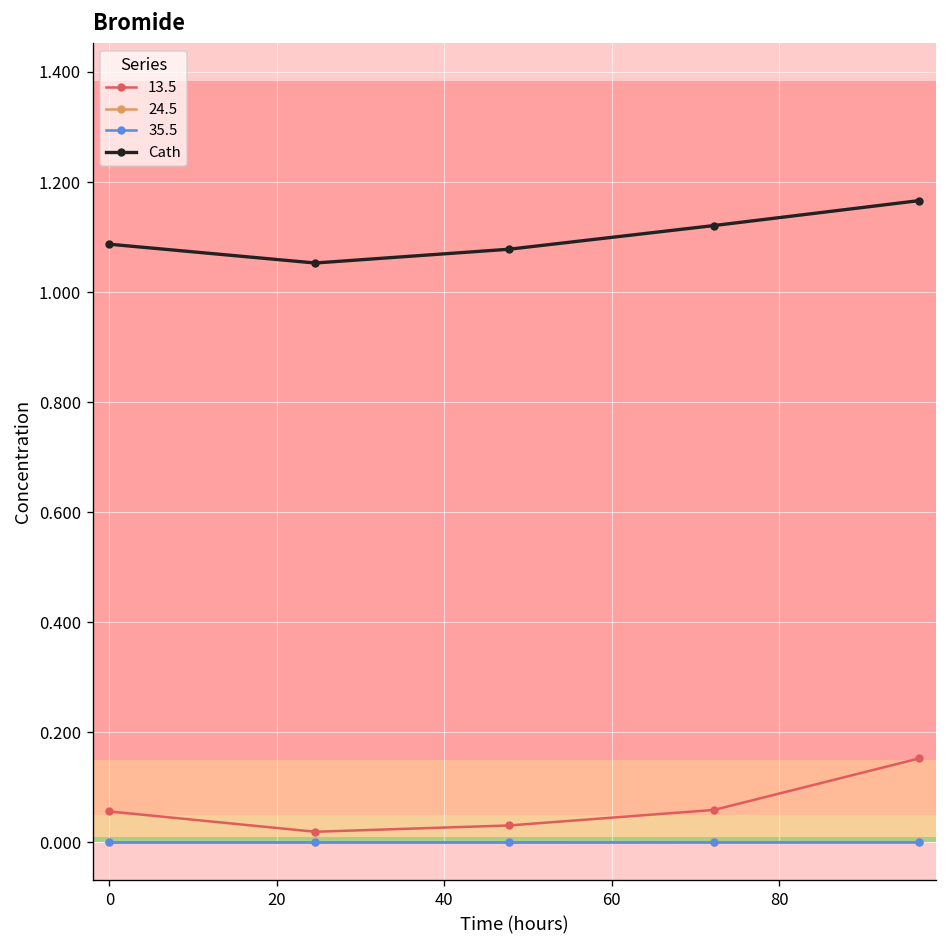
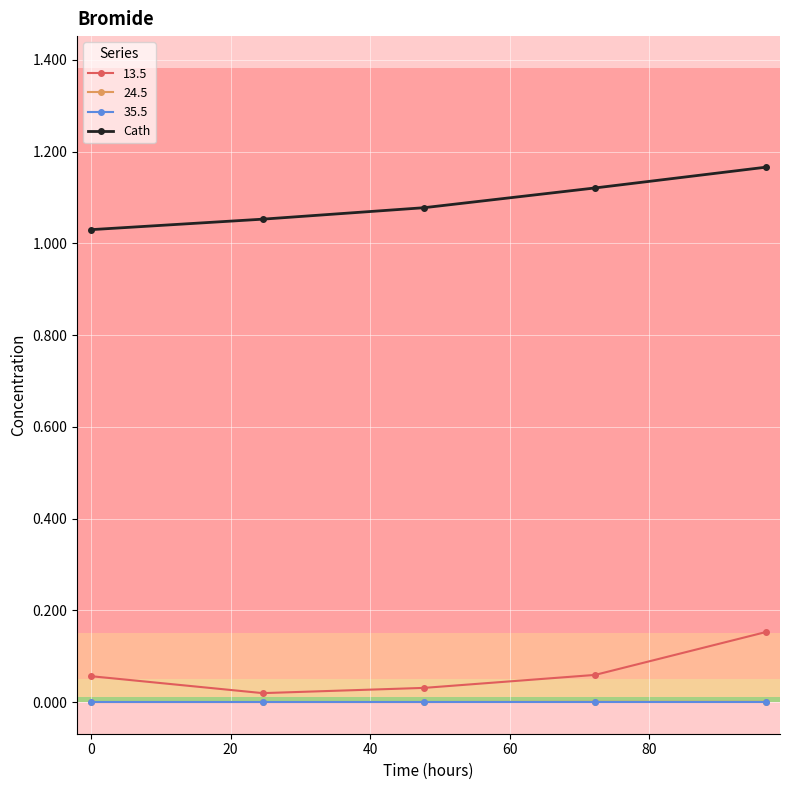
Cath, 0: 1.09 -> 1.03
